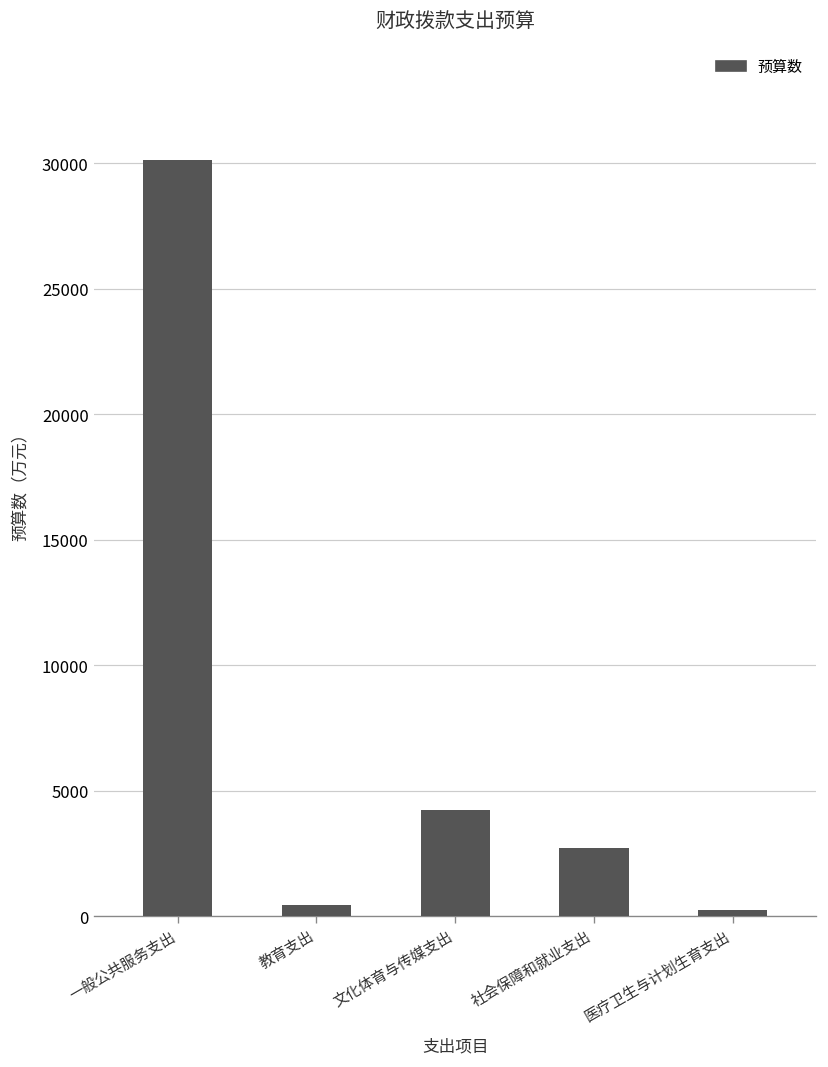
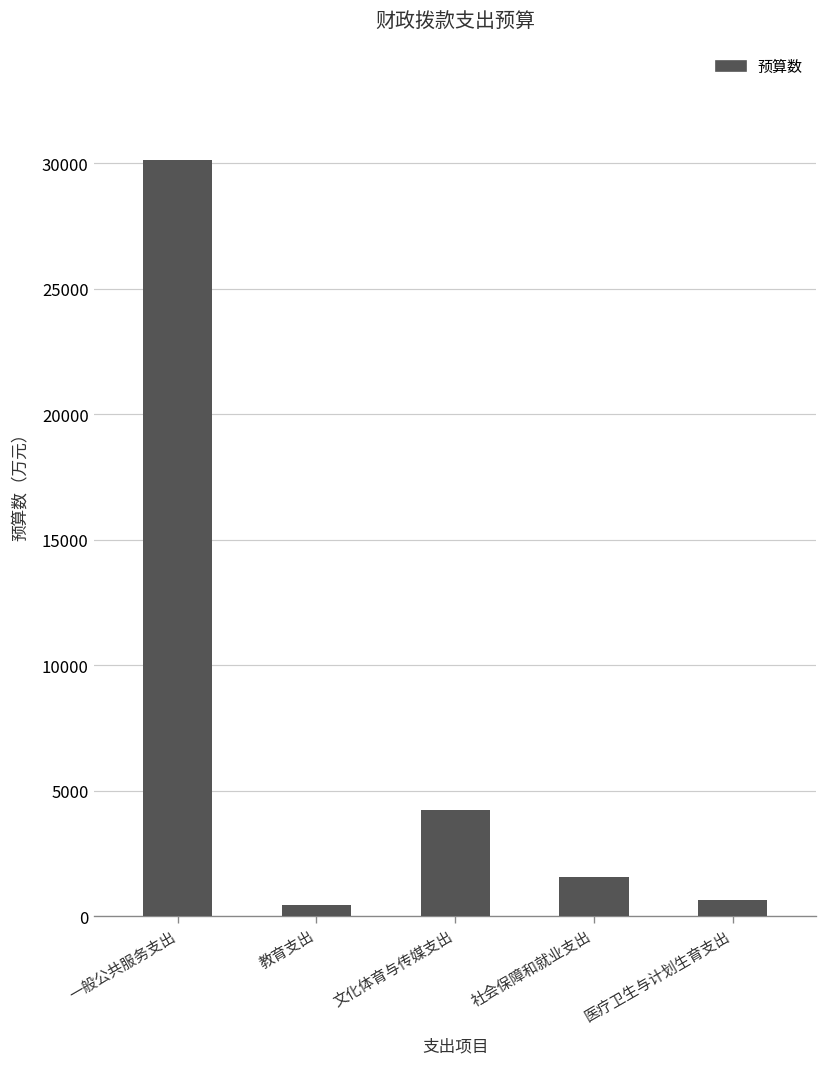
社会保障和就业支出: 2700 -> 1600
医疗卫生与计划生育支出: 200 -> 700
